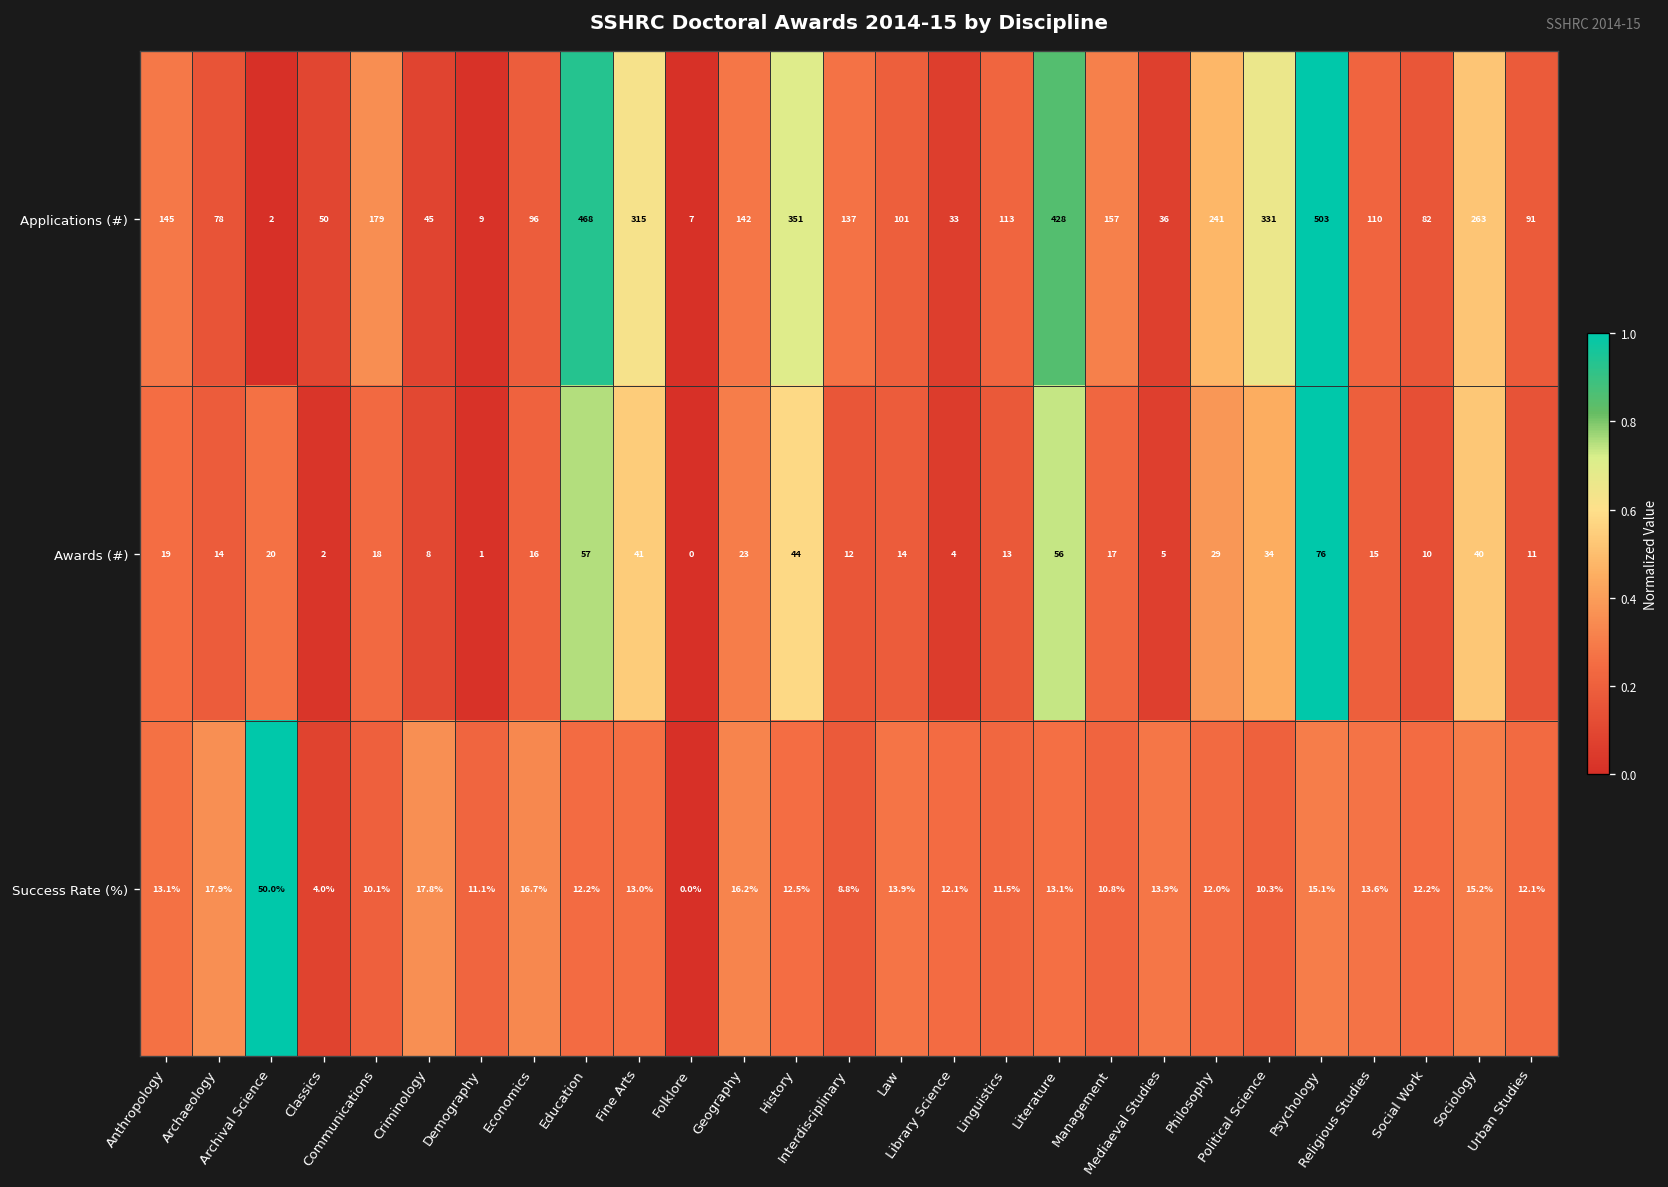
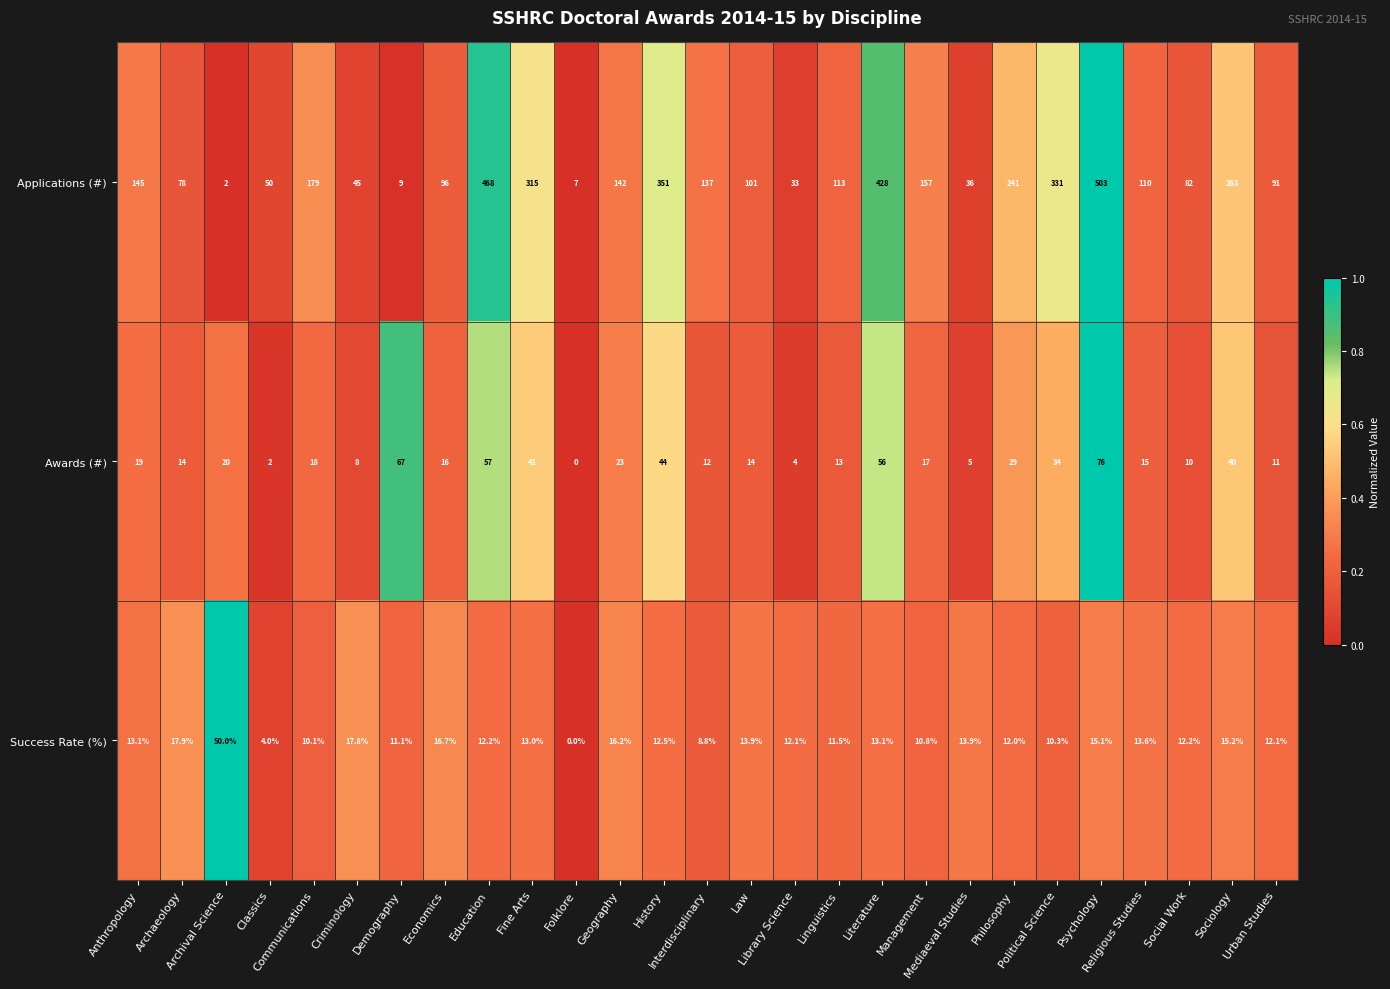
Awards (#), Demography: 1 -> 67
